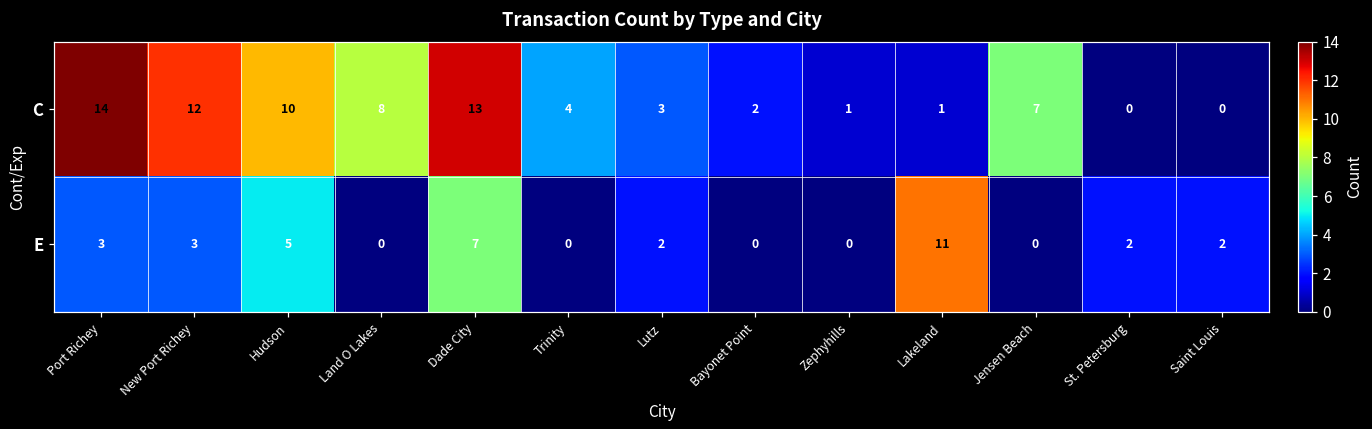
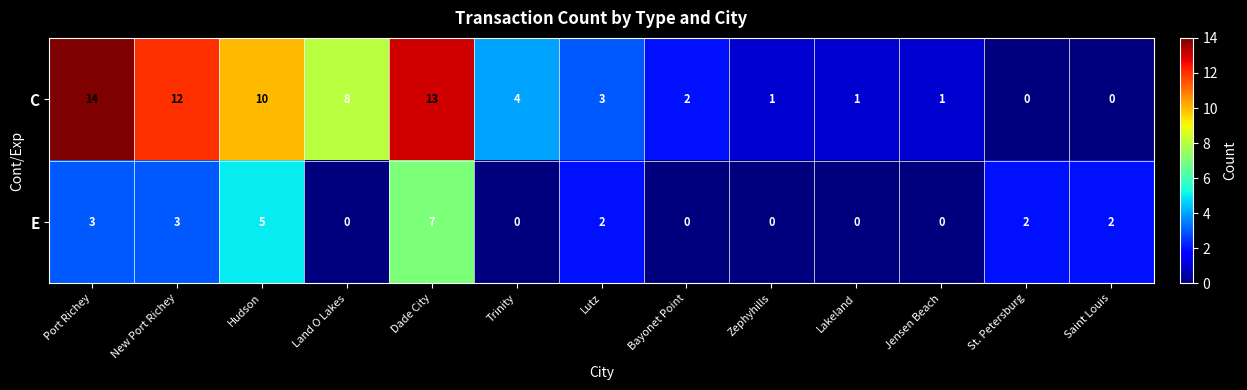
C, Jensen Beach: 7 -> 1
E, Lakeland: 11 -> 0
